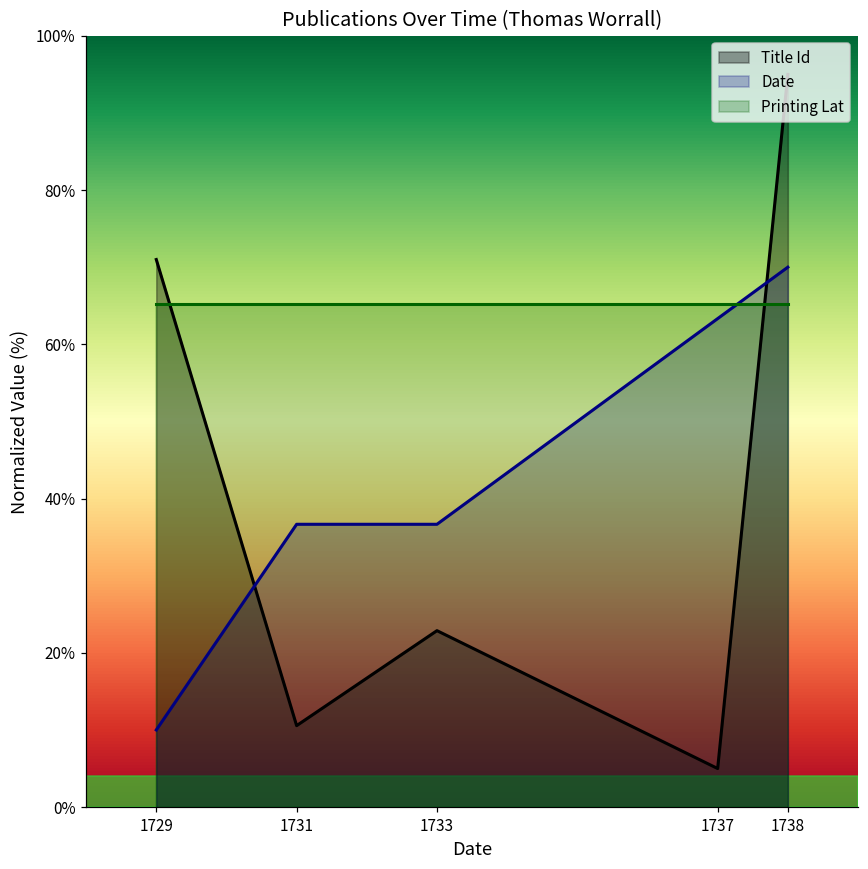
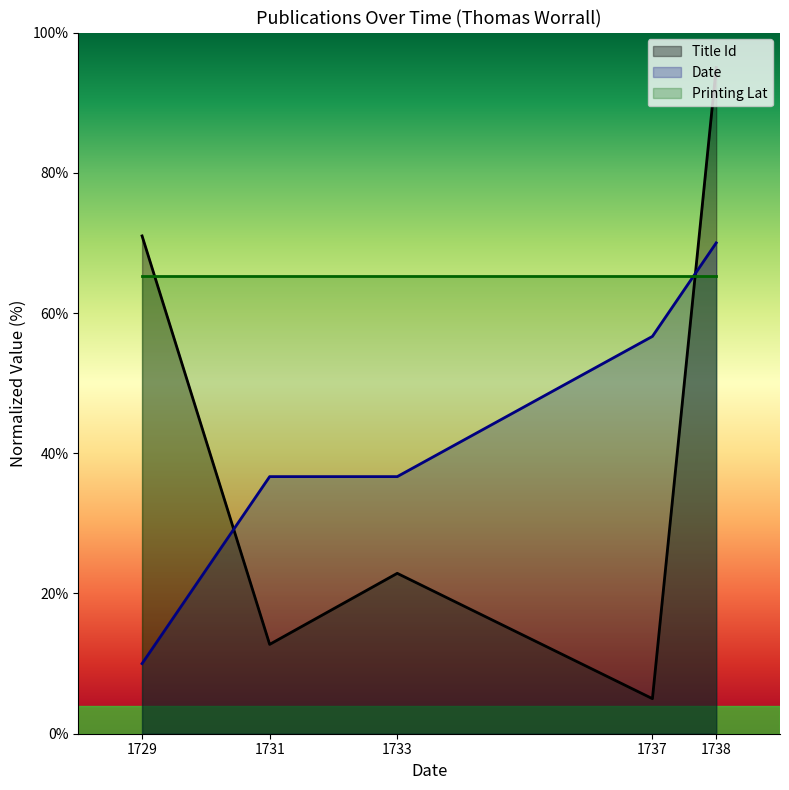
Title Id, 1731: 11% -> 13%
Date, 1737: 63% -> 57%
